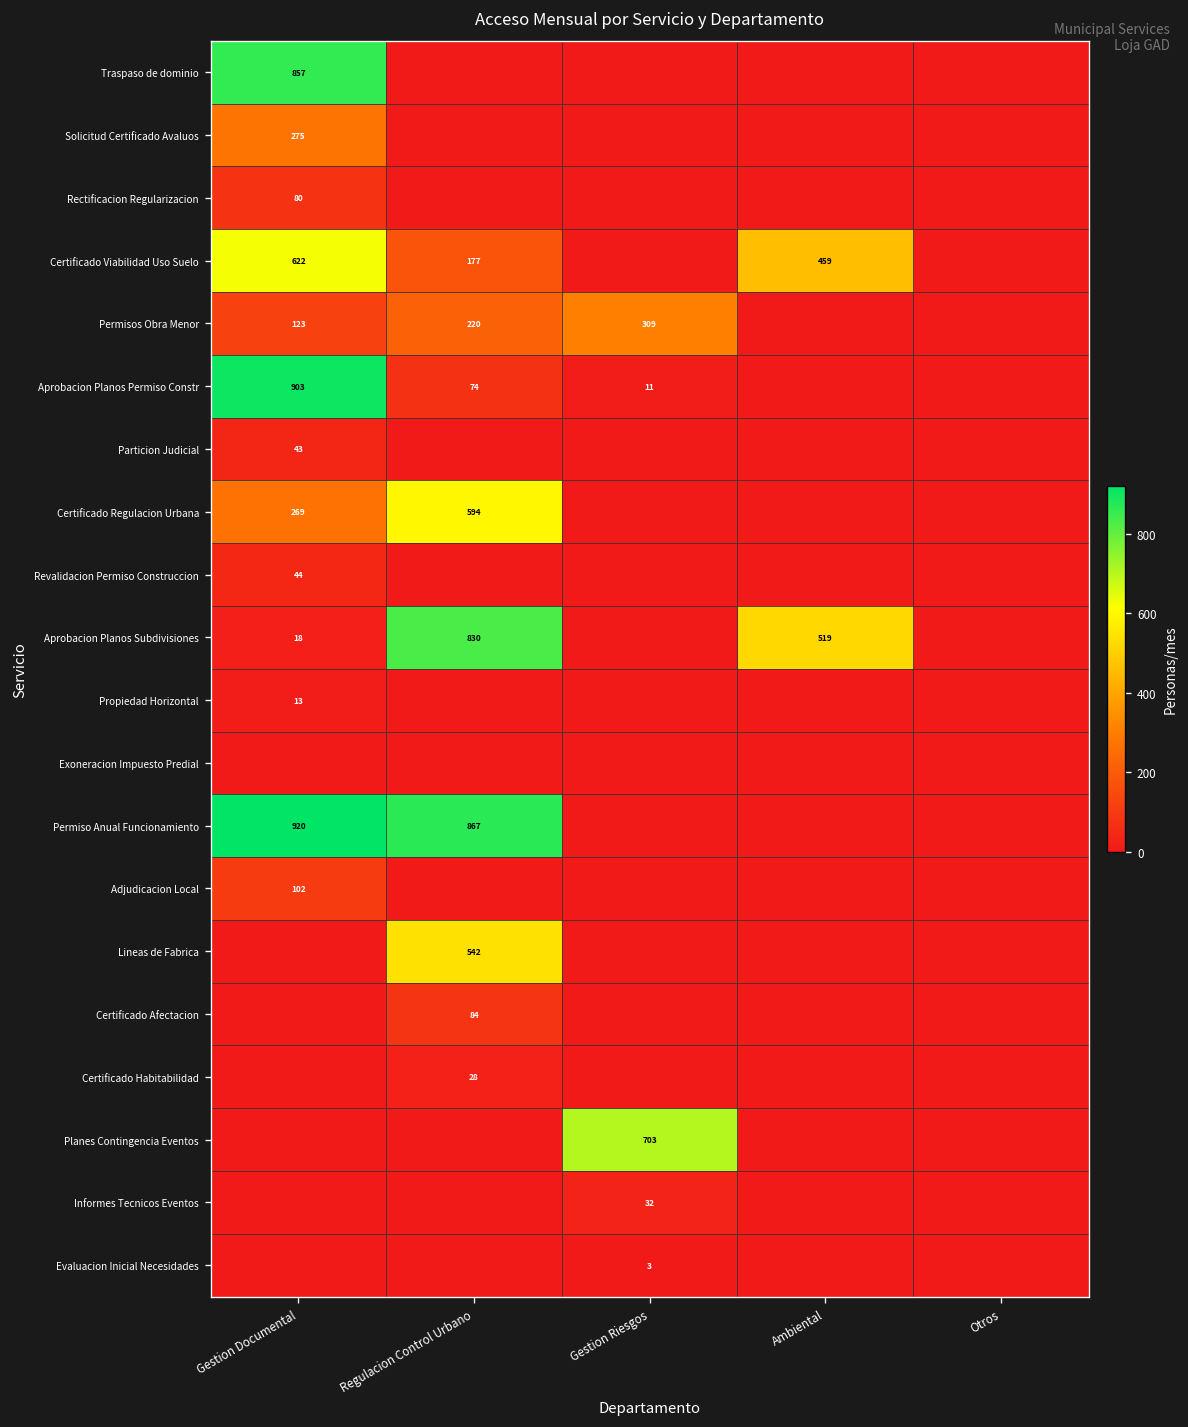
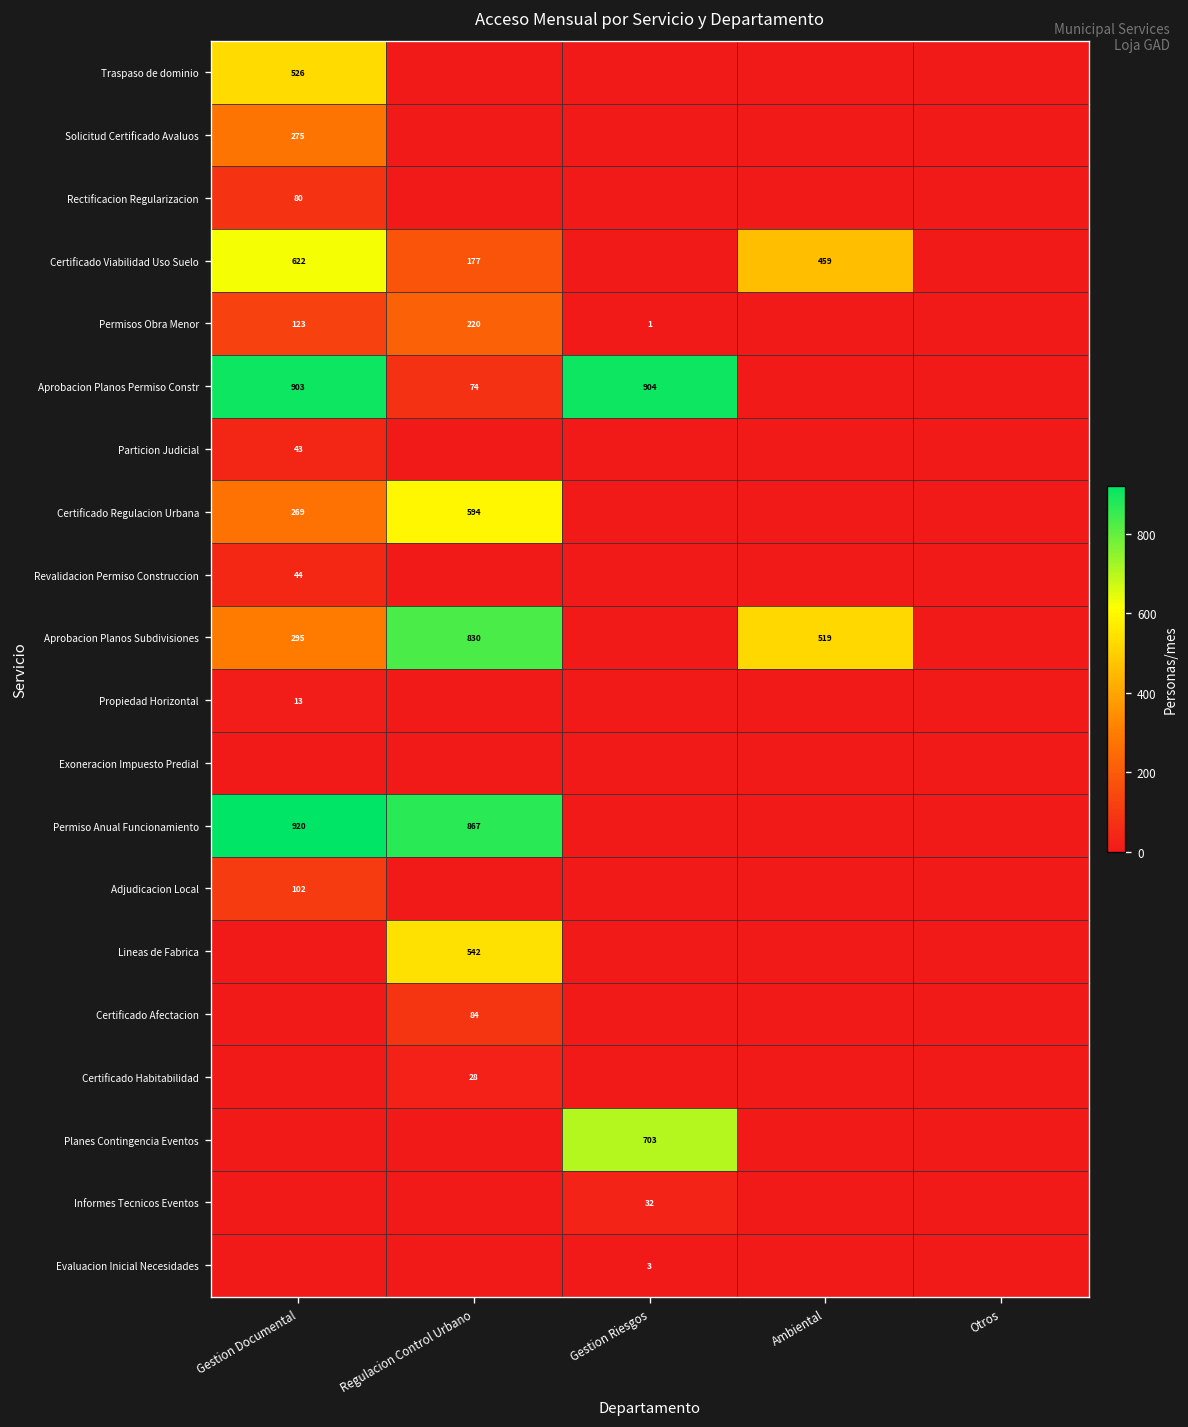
Traspaso de dominio, Gestion Documental: 857 -> 526
Permisos Obra Menor, Gestion Riesgos: 309 -> 1
Aprobacion Planos Permiso Constr, Gestion Riesgos: 11 -> 904
Aprobacion Planos Subdivisiones, Gestion Documental: 18 -> 295
